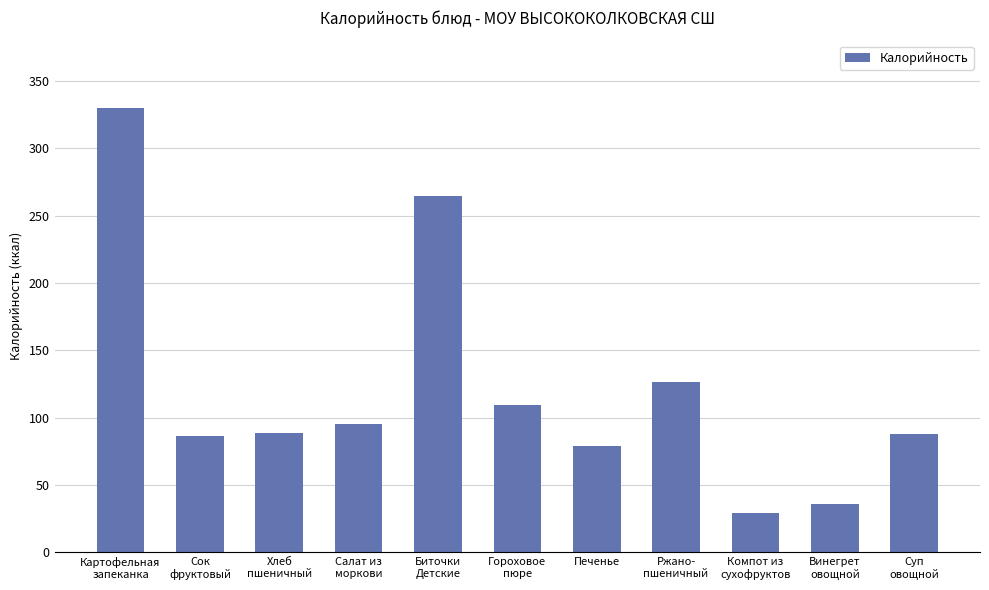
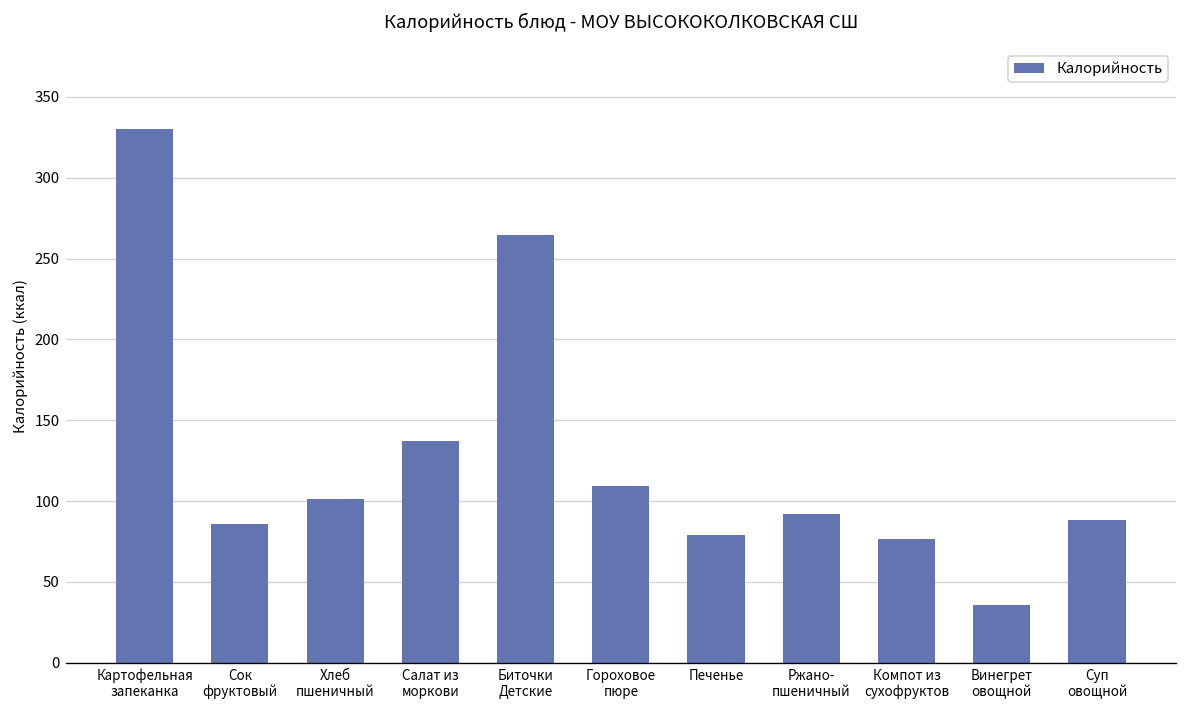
Хлеб пшеничный: 89 -> 102
Салат из моркови: 95 -> 137
Ржано- пшеничный: 127 -> 92
Компот из сухофруктов: 29 -> 77
